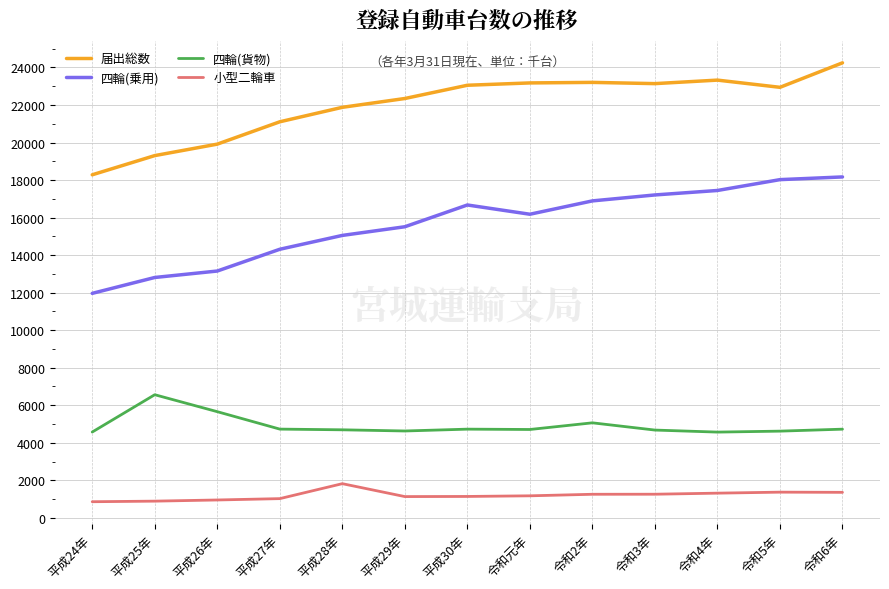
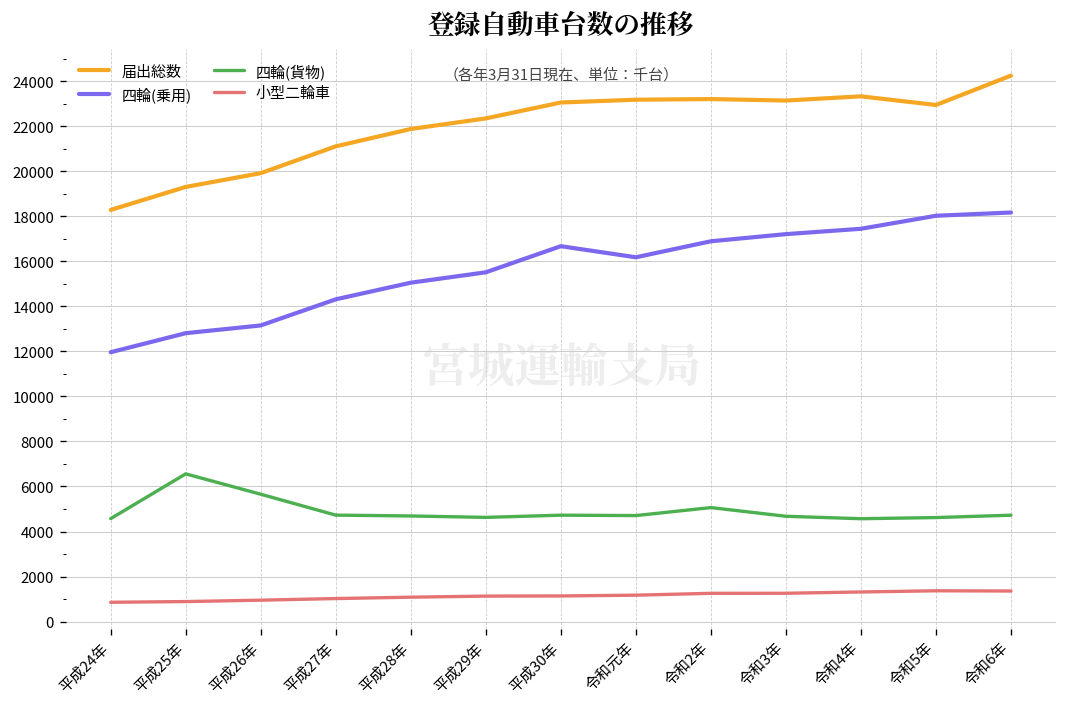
小型二輪車, 平成28年: 1800 -> 1100
